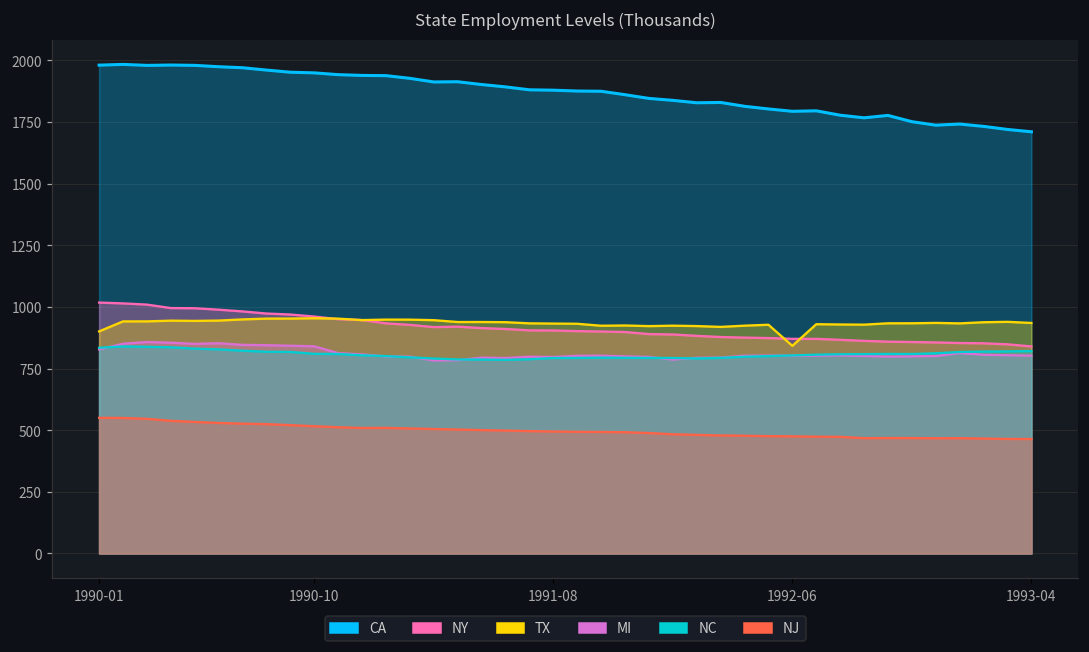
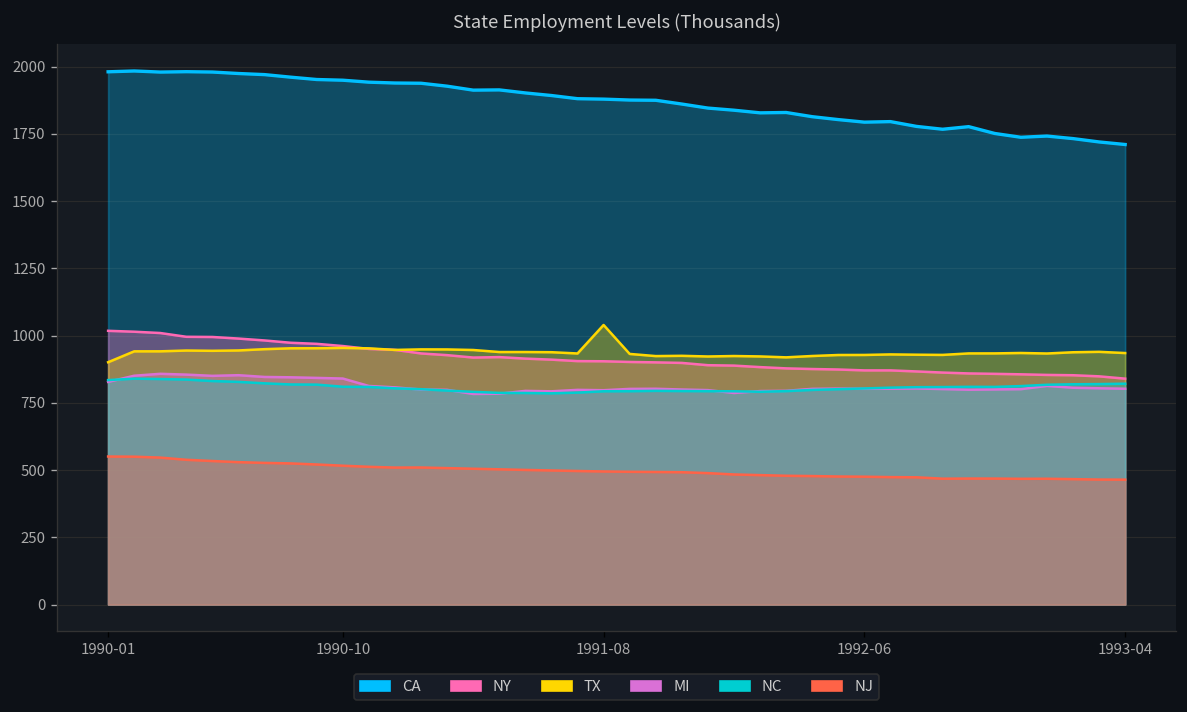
TX, 1991-08: 930 -> 1040
TX, 1992-06: 840 -> 930
